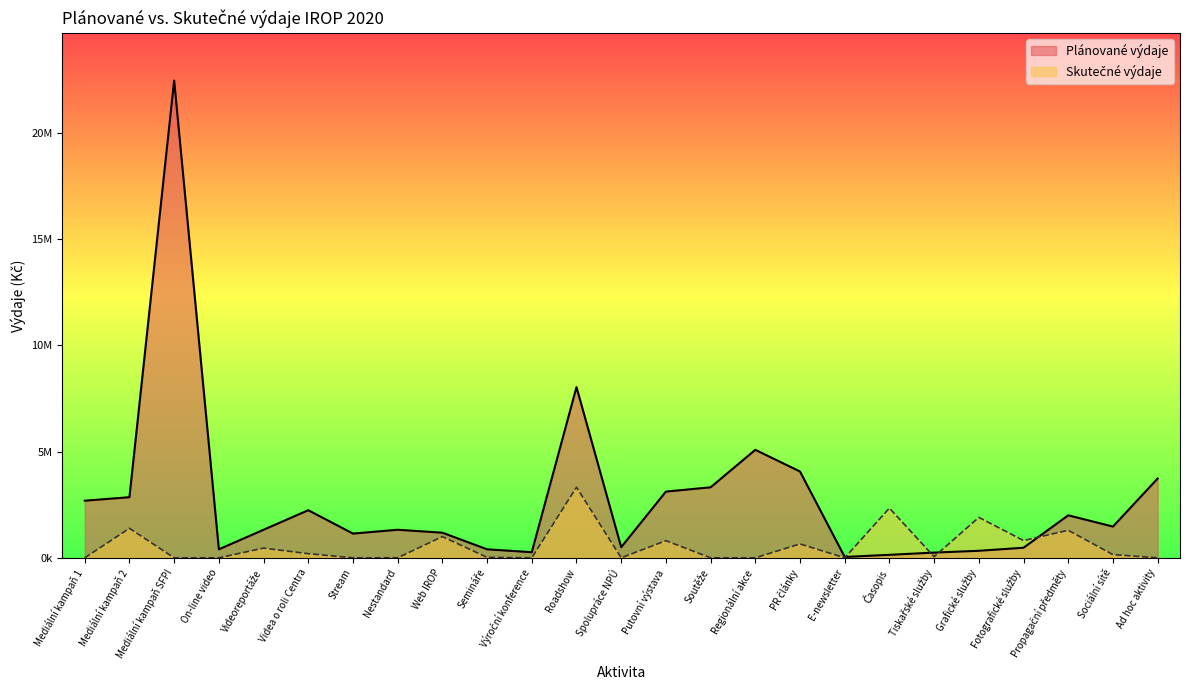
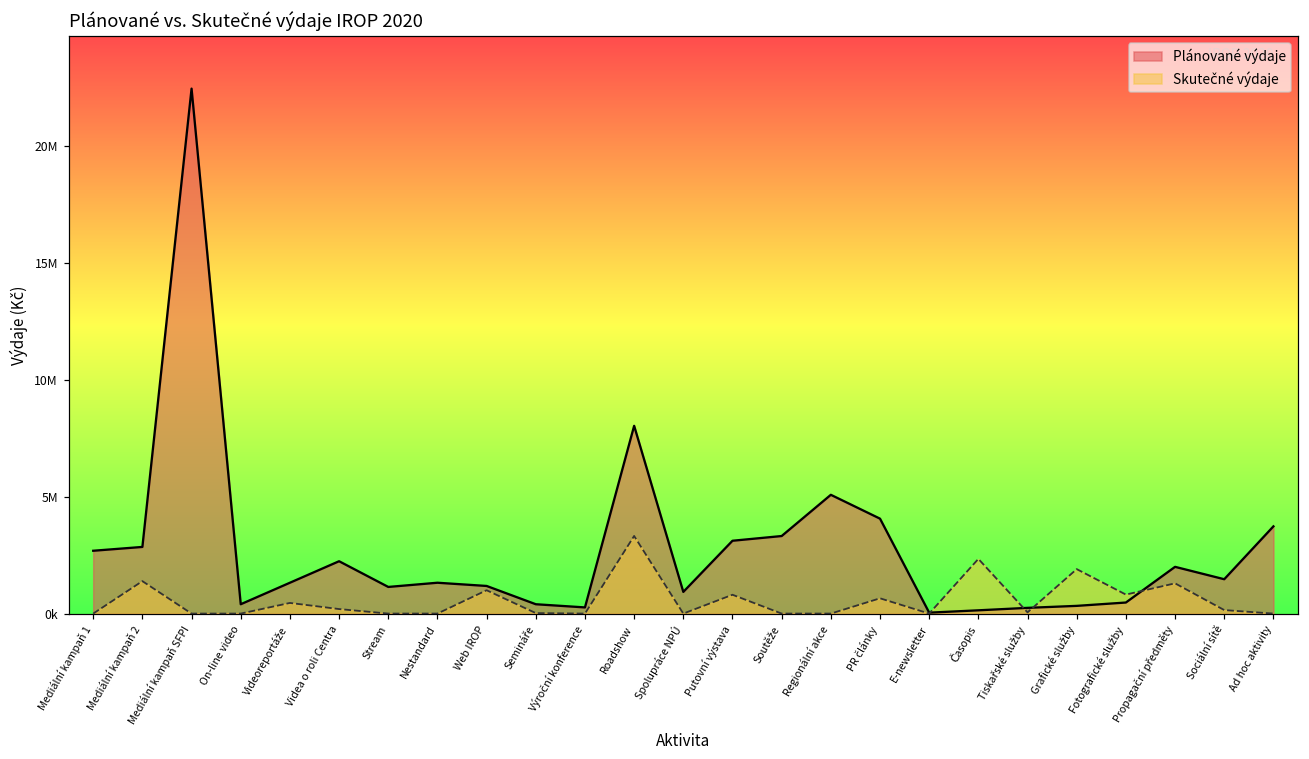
Plánované výdaje, Spolupráce NPÚ: 500000 -> 900000
